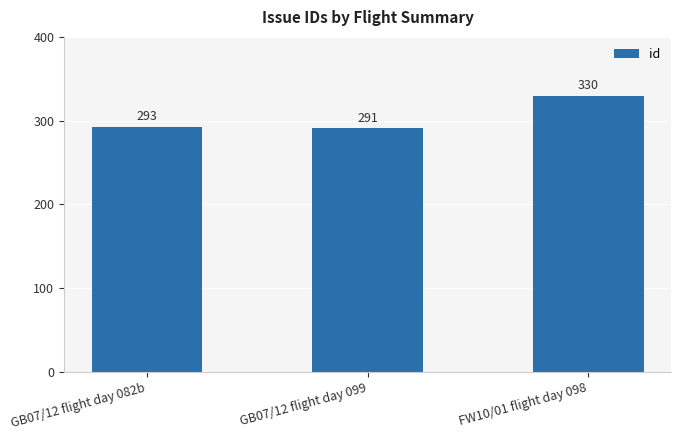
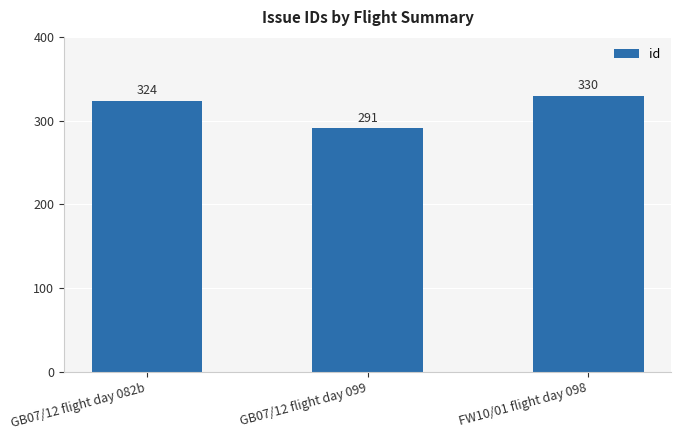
GB07/12 flight day 082b: 293 -> 324
